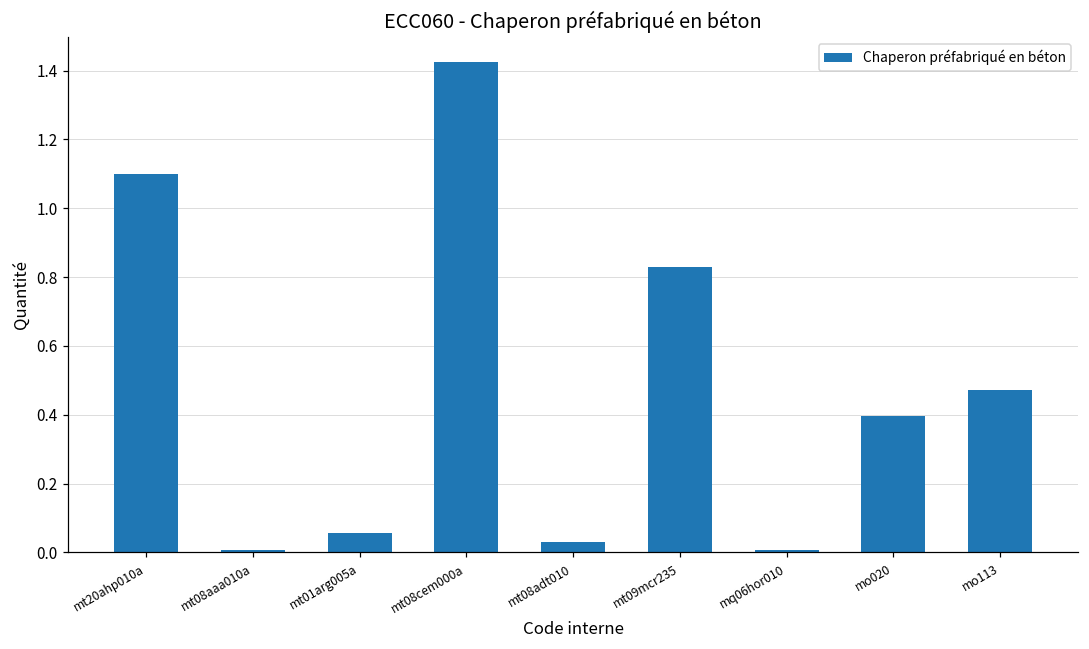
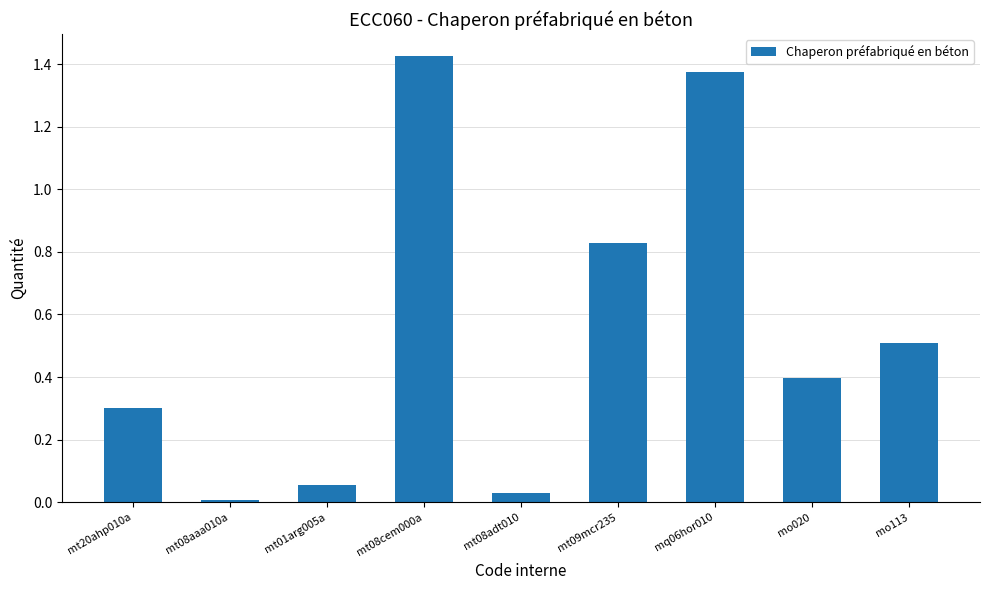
mt20ahp010a: 1.1 -> 0.3
mq06hor010: 0.01 -> 1.38
mo113: 0.47 -> 0.51
